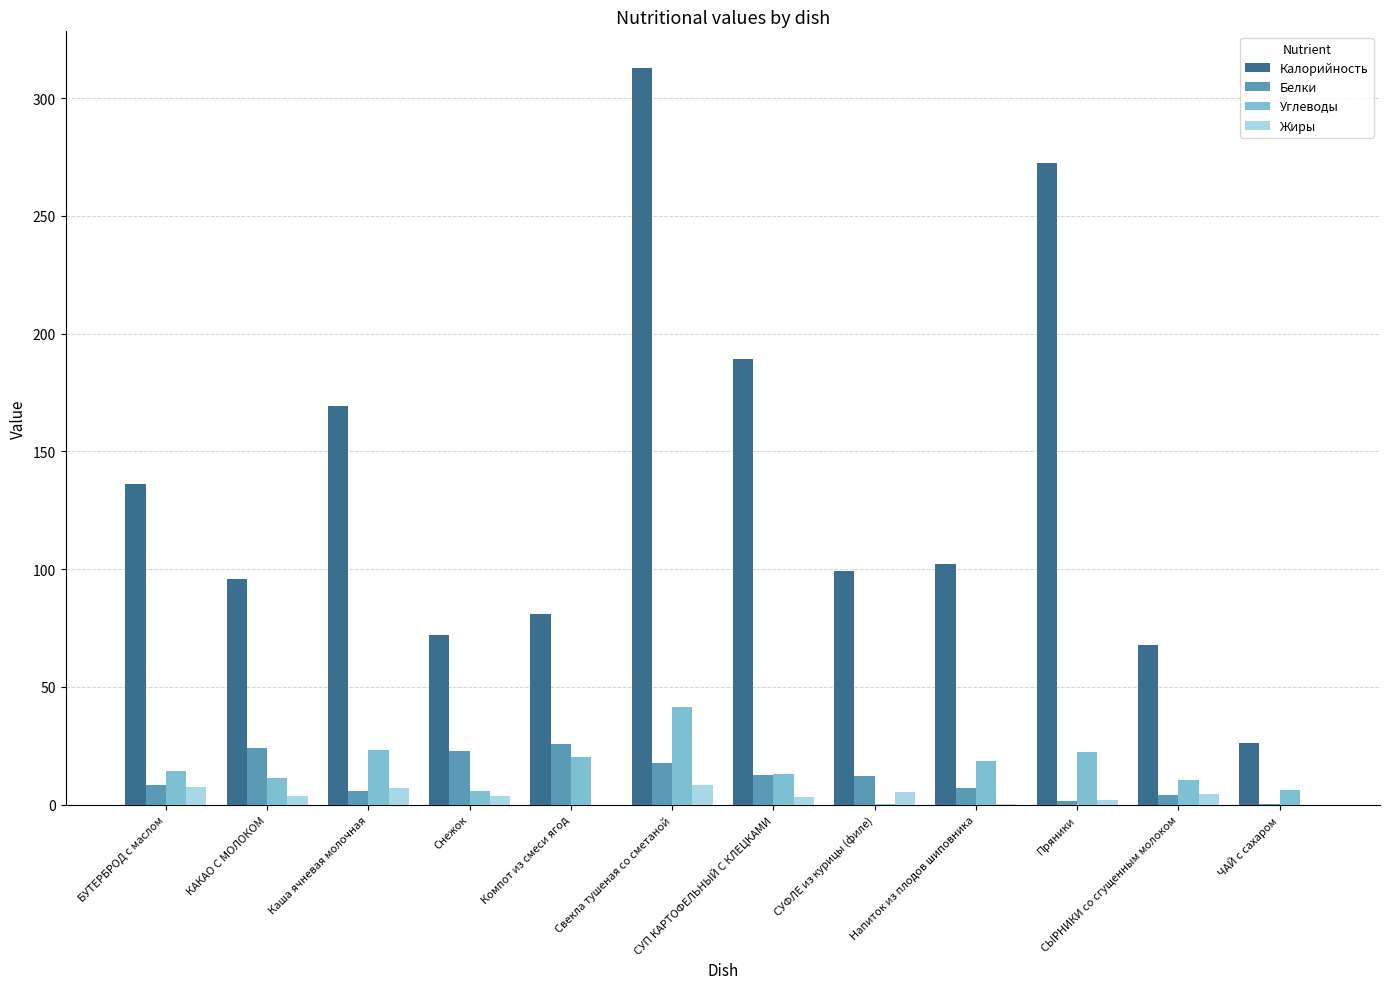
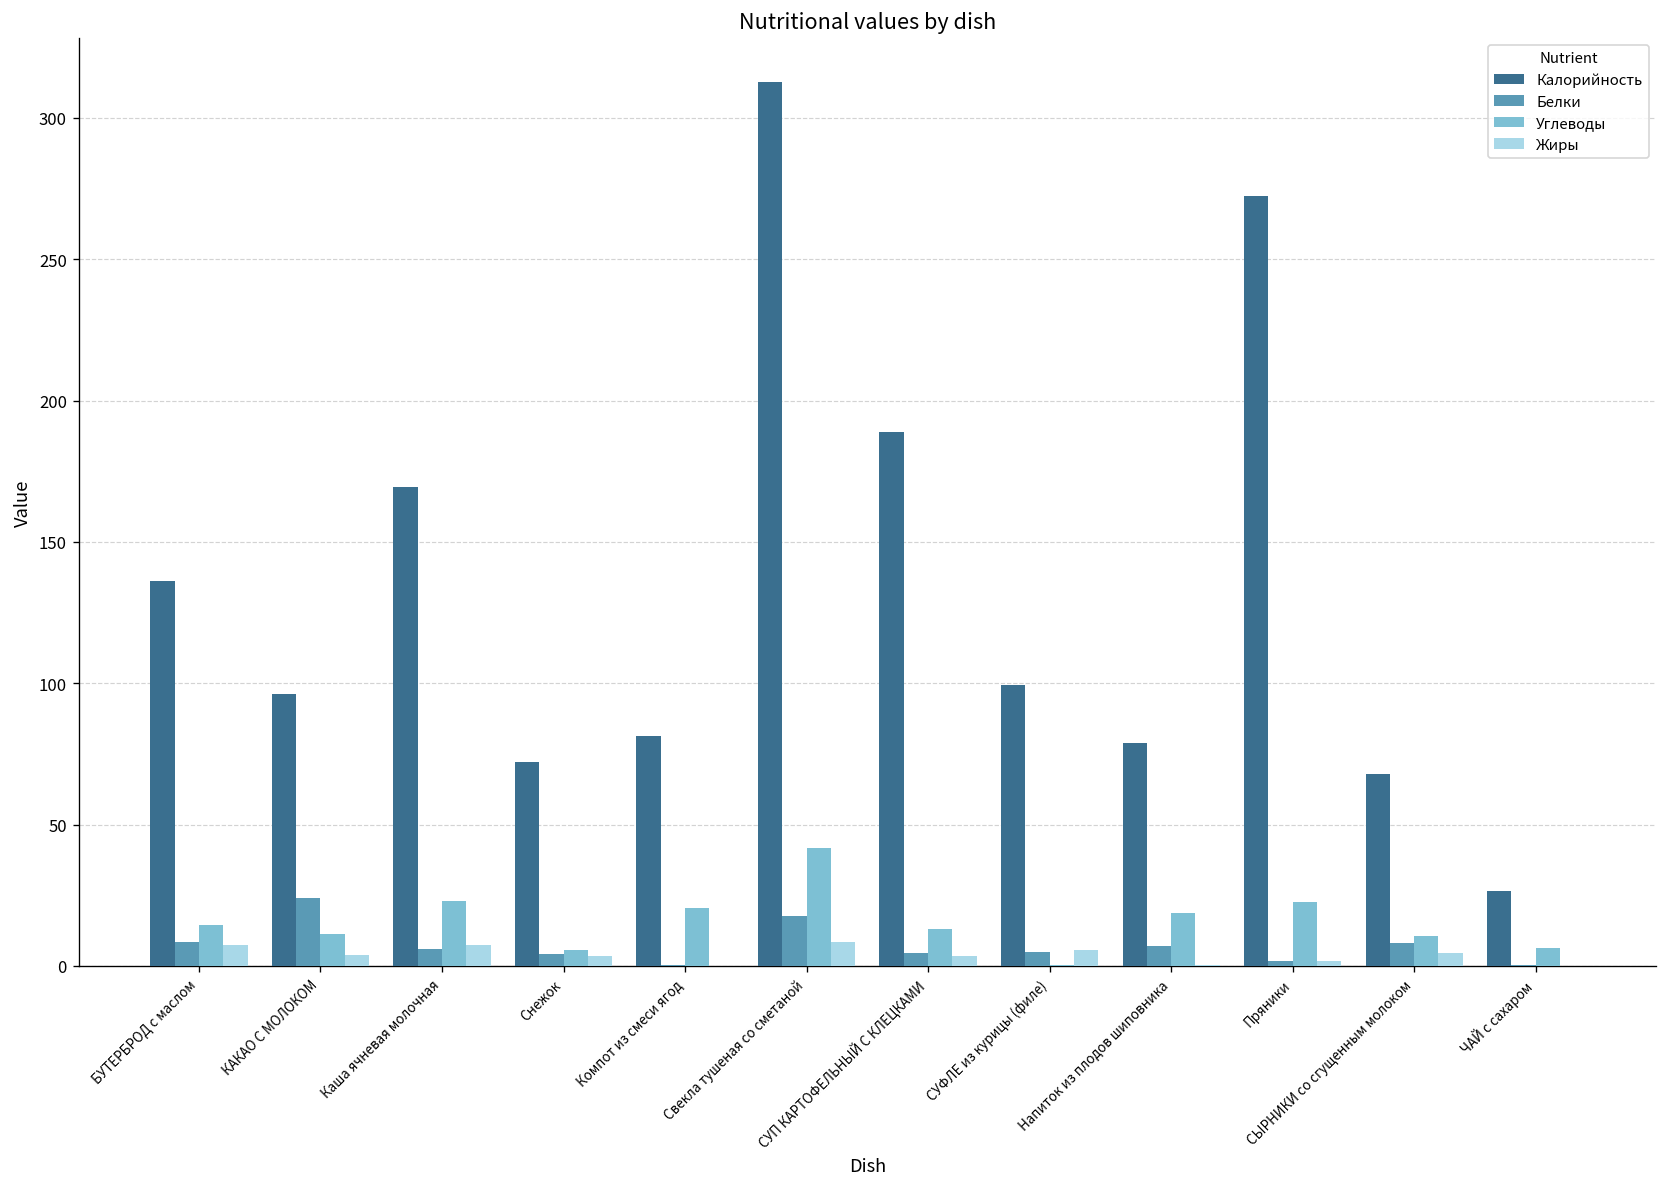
Белки, Снежок: 23 -> 4
Белки, Компот из смеси ягод: 26 -> 0
Белки, СУП КАРТОФЕЛЬНЫЙ С КЛЕЦКАМИ: 13 -> 5
Белки, СУФЛЕ из курицы (филе): 12 -> 5
Калорийность, Напиток из плодов шиповника: 102 -> 79
Белки, СЫРНИКИ со сгущенным молоком: 4 -> 8
